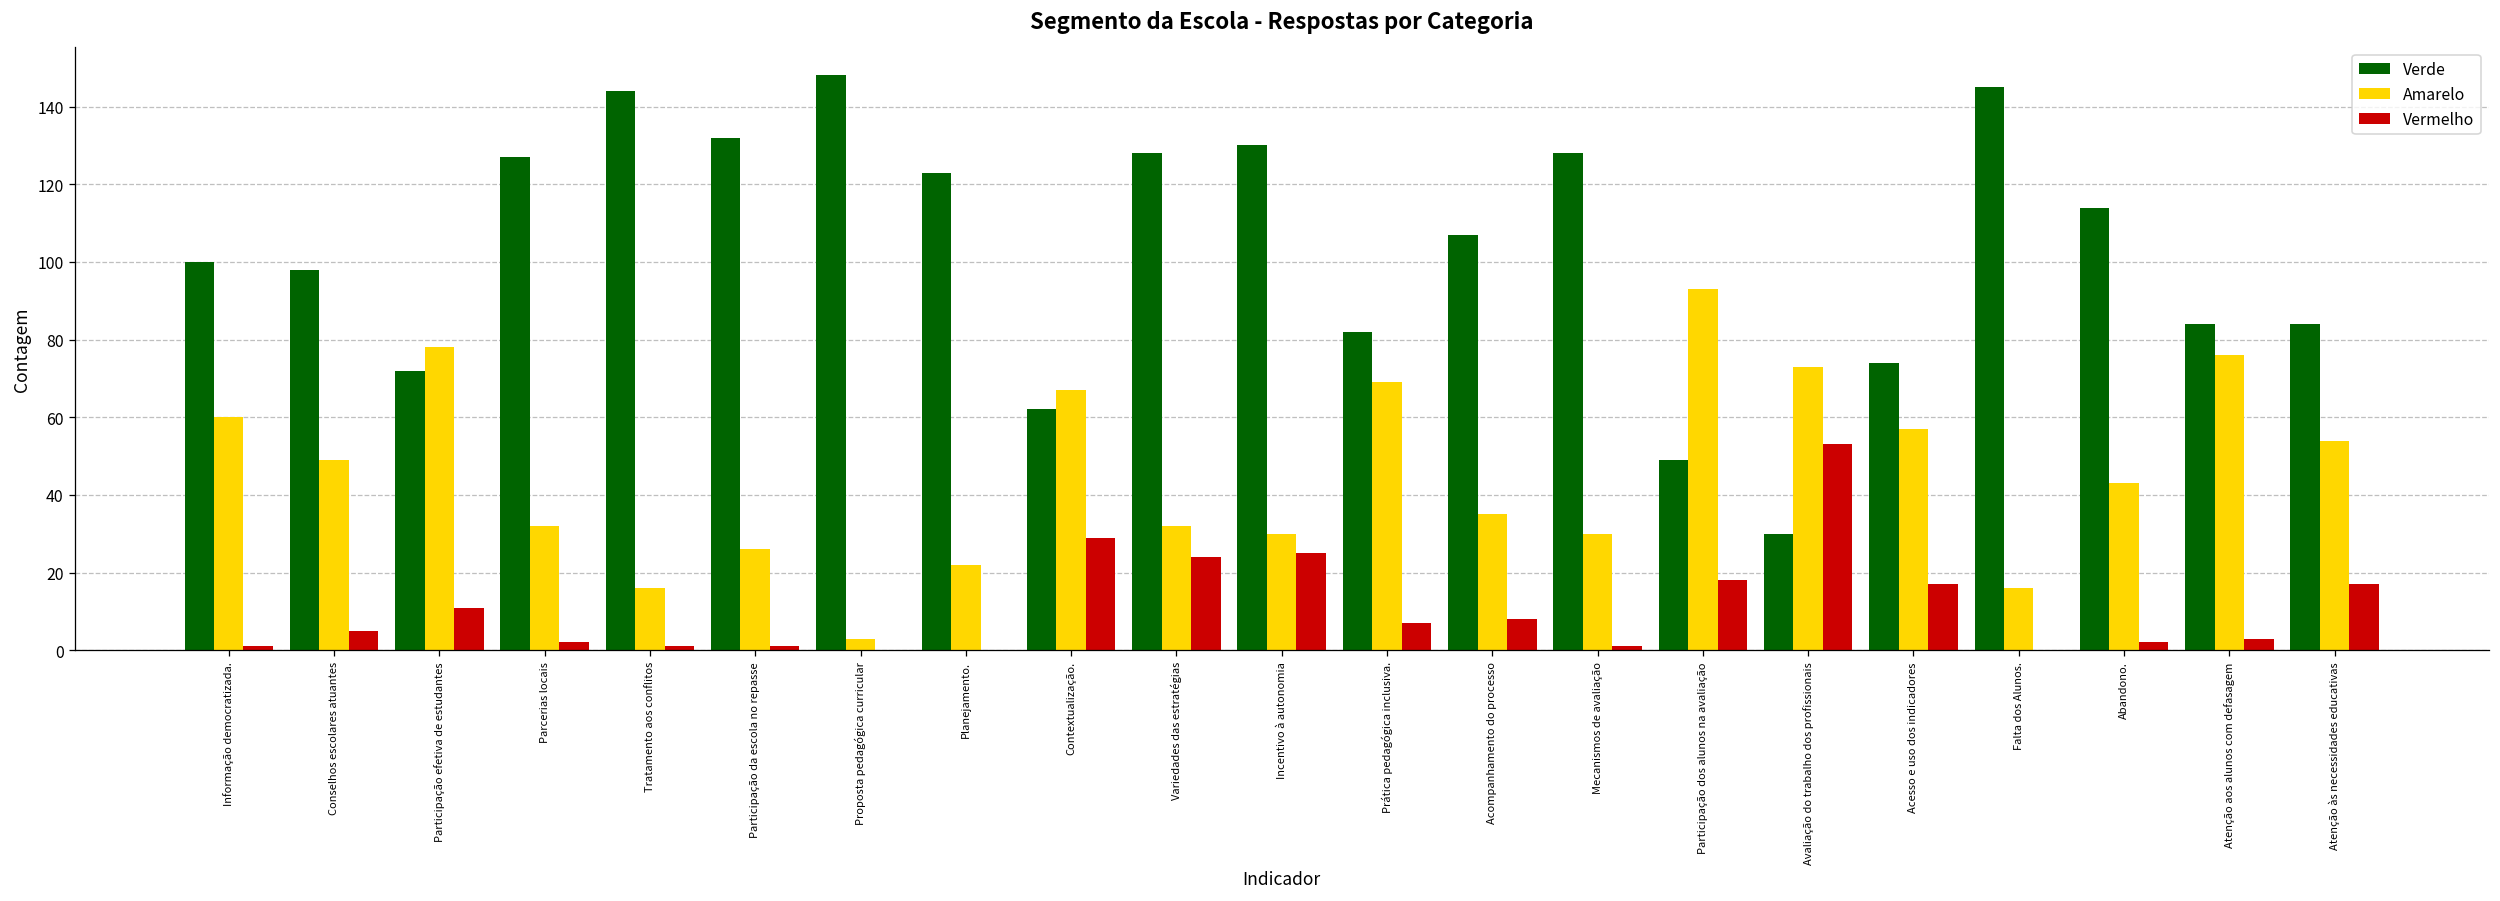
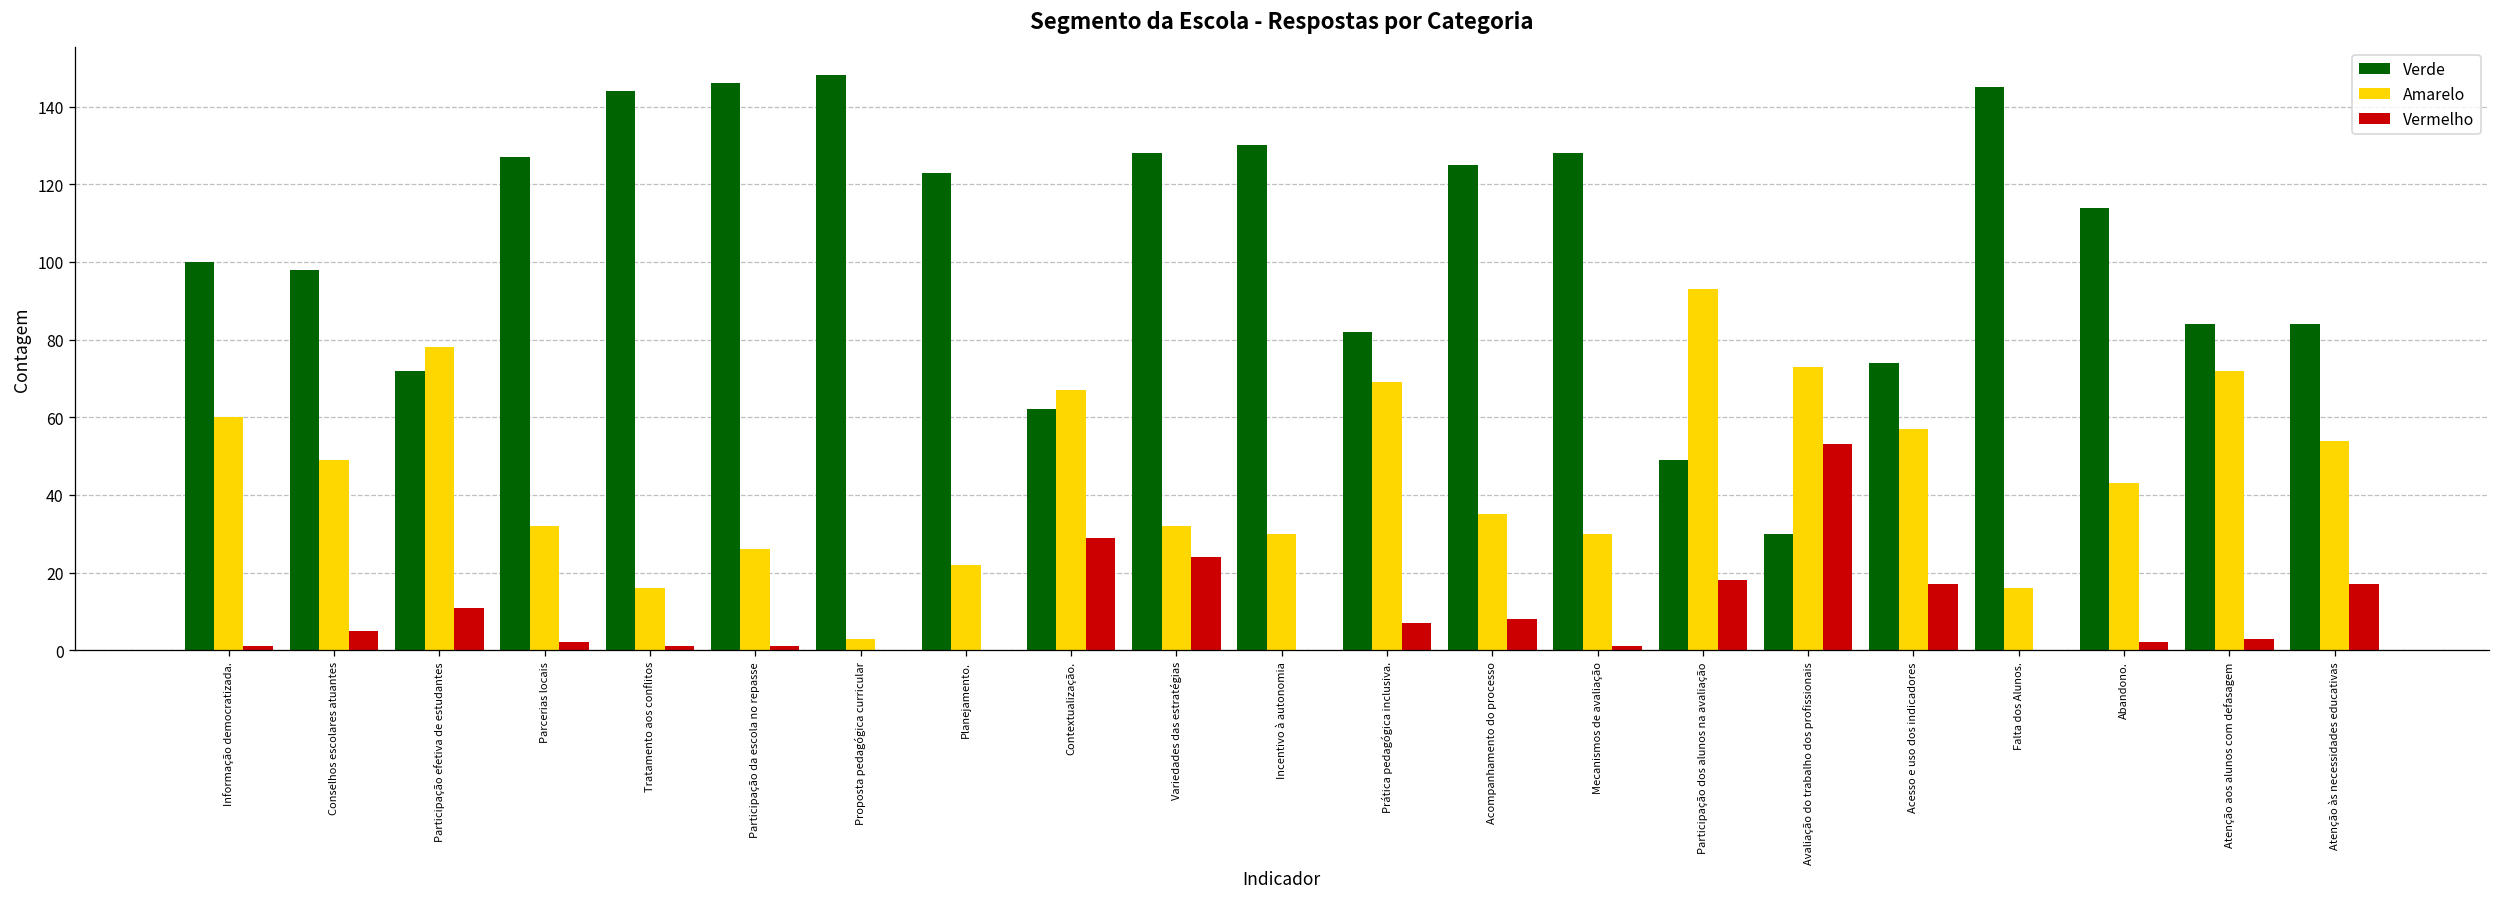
Verde, Participação da escola no repasse: 132 -> 146
Vermelho, Incentivo à autonomia: 25 -> 0
Verde, Acompanhamento do processo: 107 -> 125
Amarelo, Atenção aos alunos com defasagem: 76 -> 72
